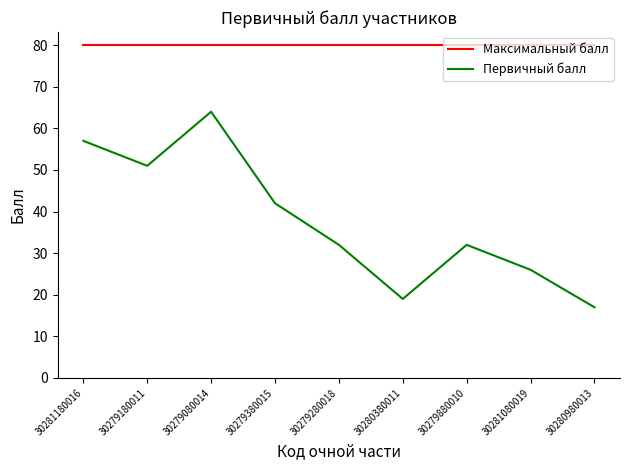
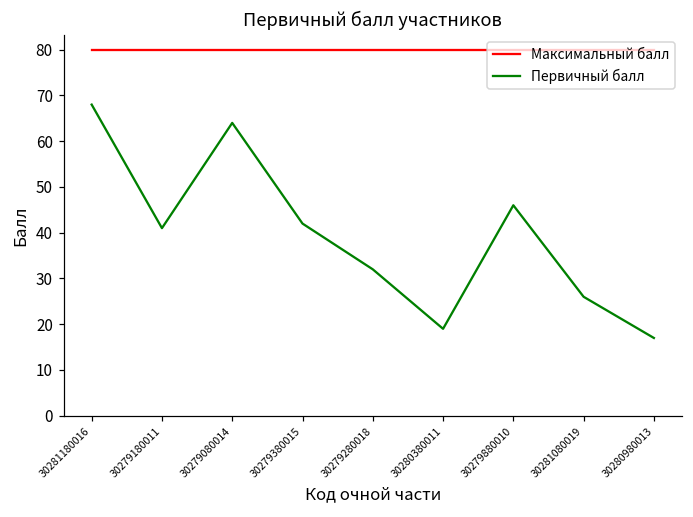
Первичный балл, 30281180016: 57 -> 68
Первичный балл, 30279180011: 51 -> 41
Первичный балл, 30279880010: 32 -> 46
